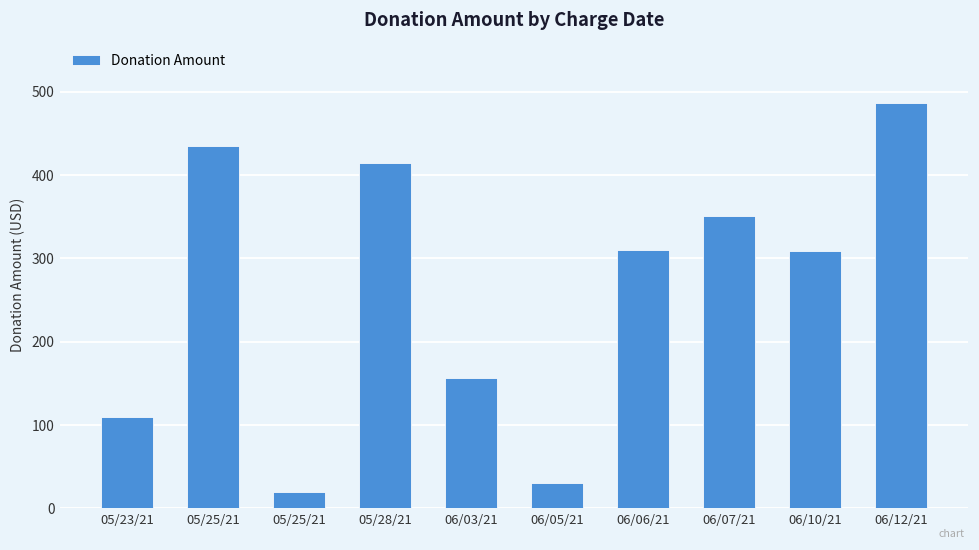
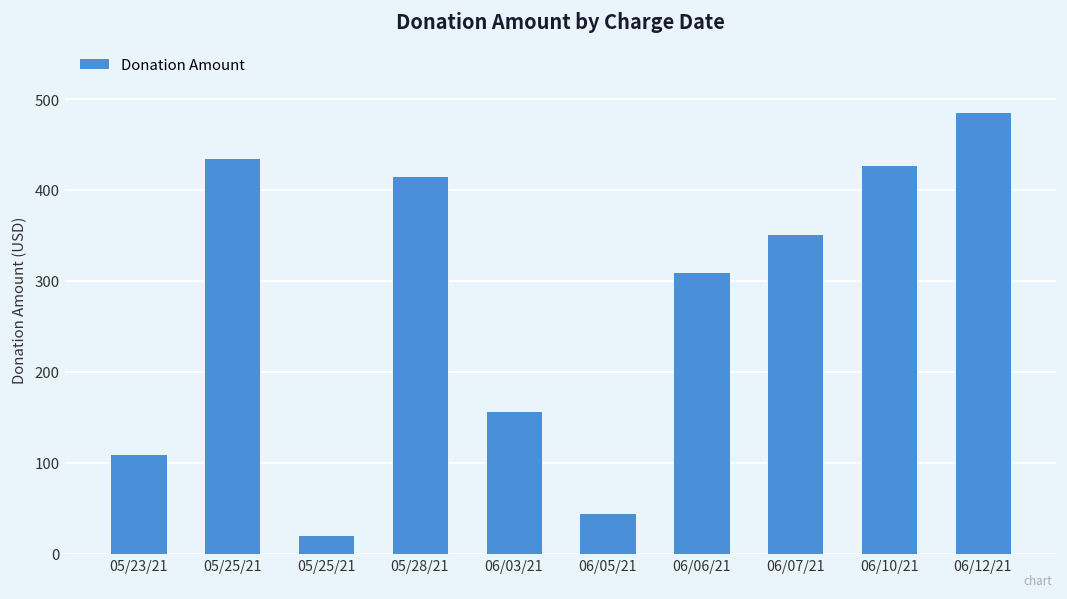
06/05/21: 30 -> 50
06/10/21: 310 -> 430
